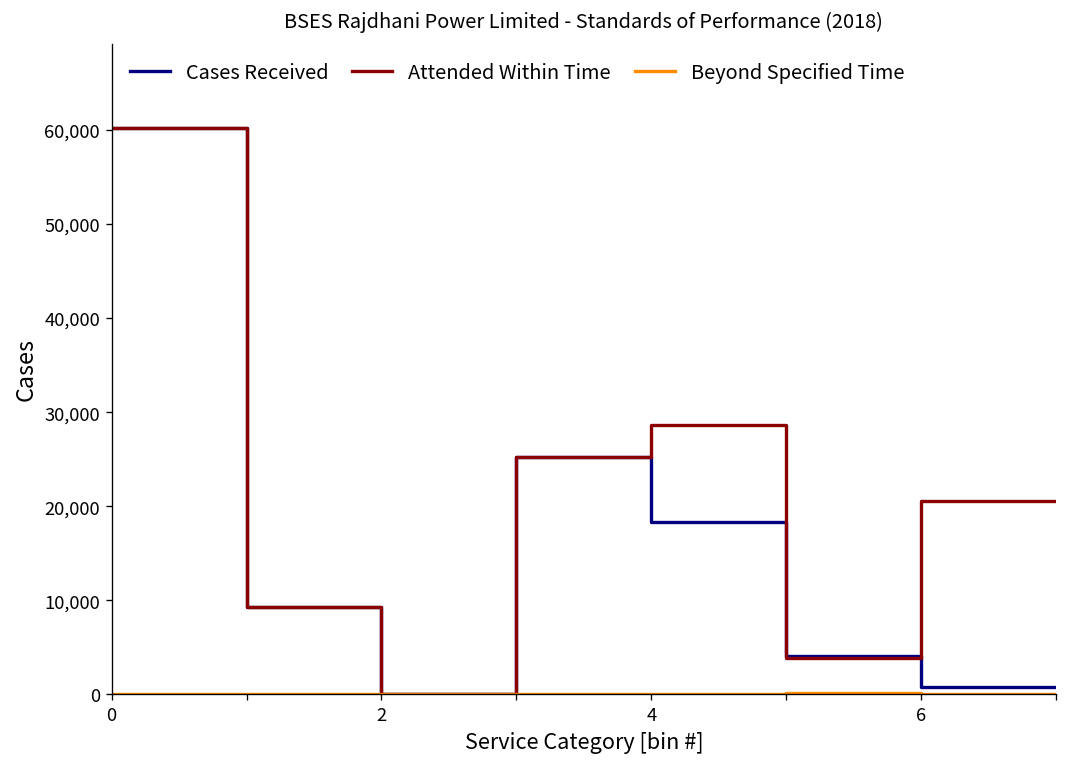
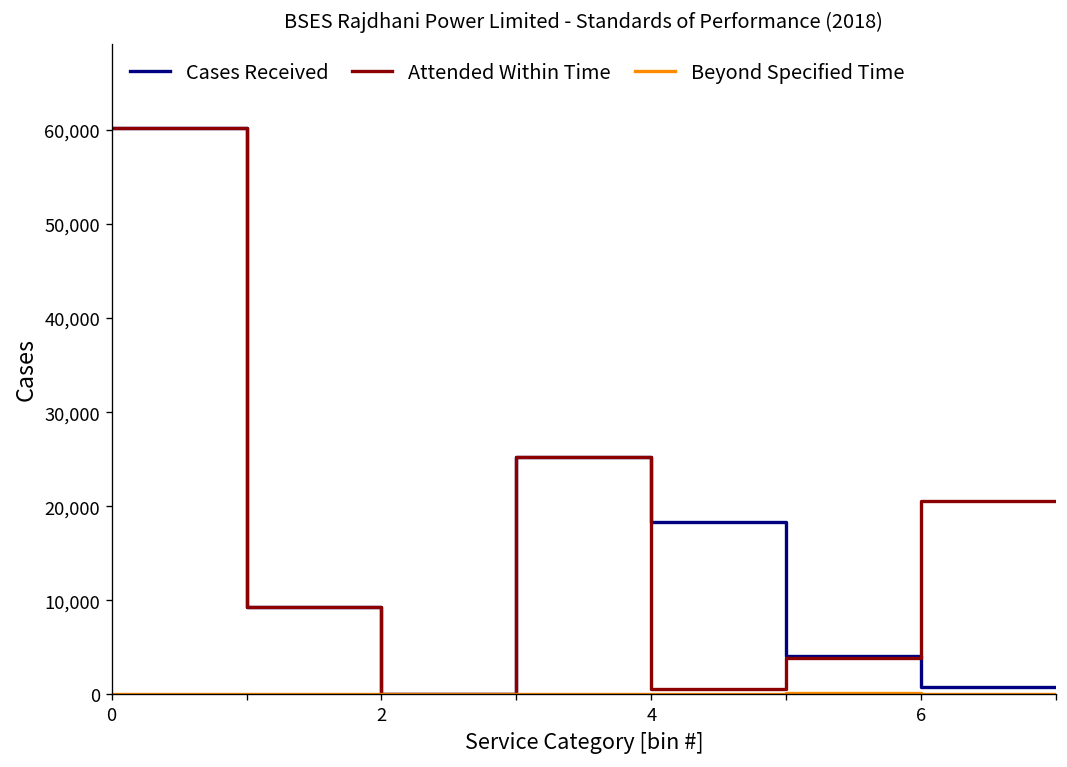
Attended Within Time, 4: 29,000 -> 1,000
